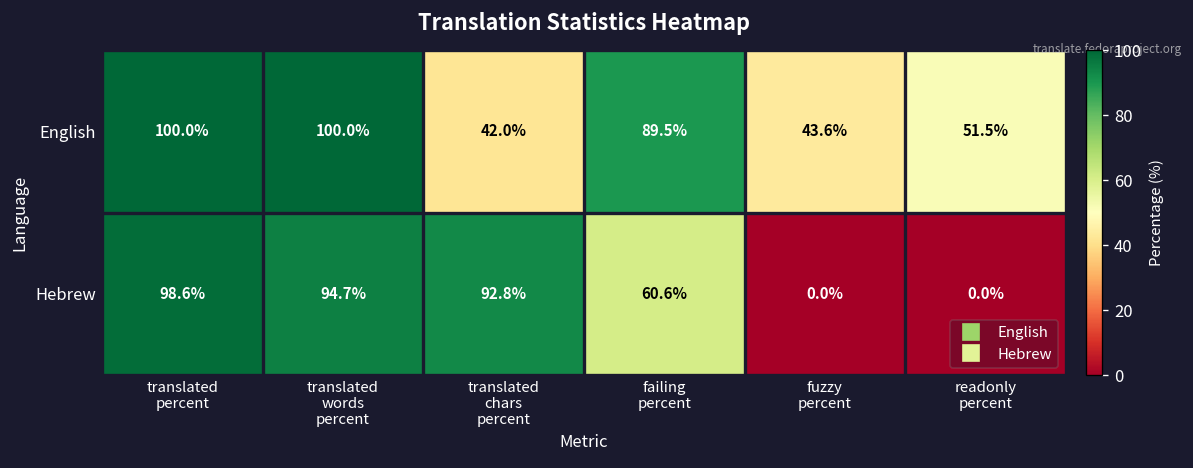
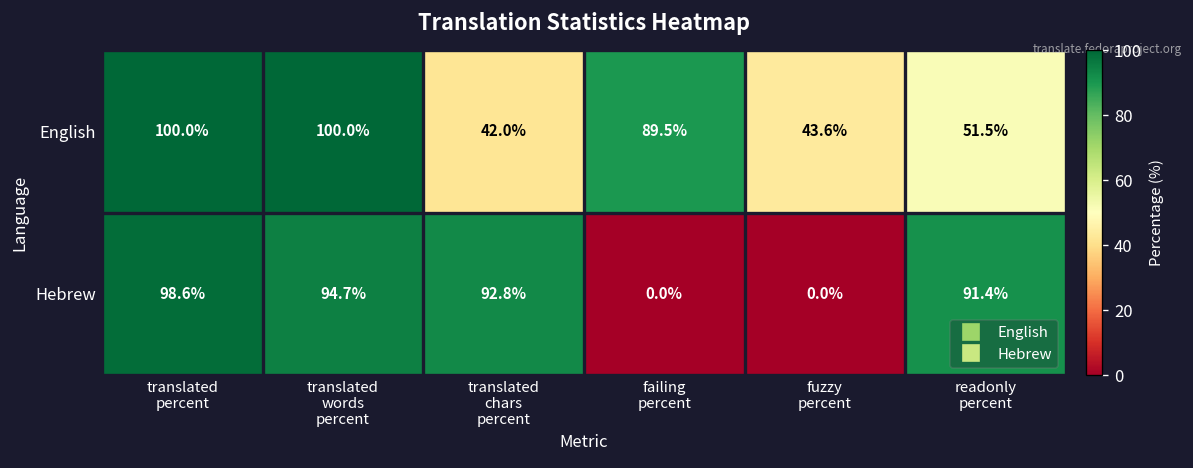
Hebrew, failing percent: 60.6% -> 0.0%
Hebrew, readonly percent: 0.0% -> 91.4%
